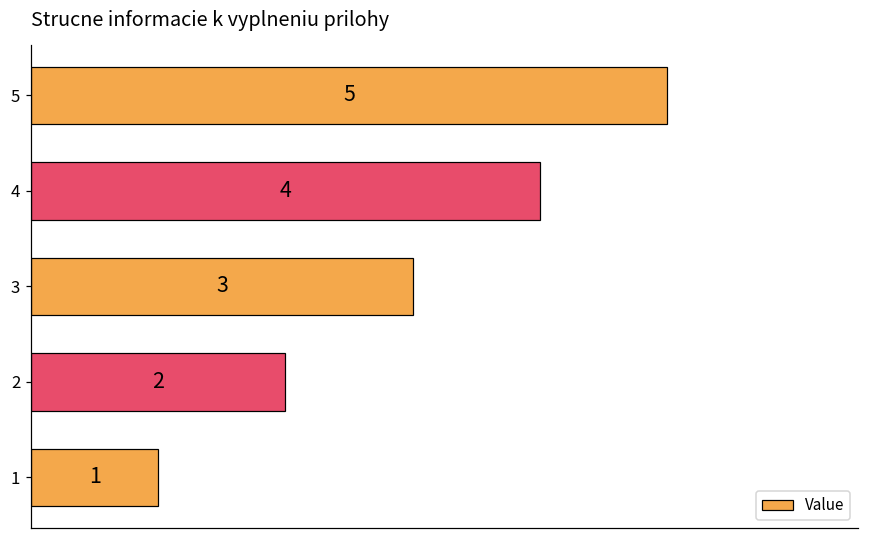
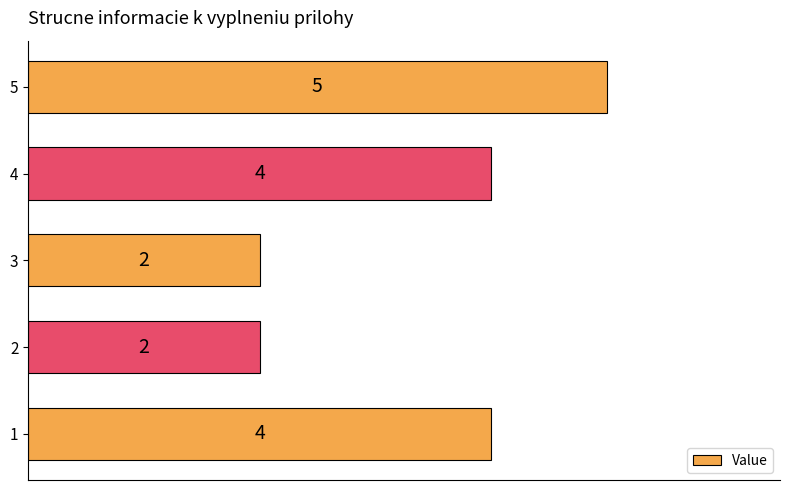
3: 3 -> 2
1: 1 -> 4
